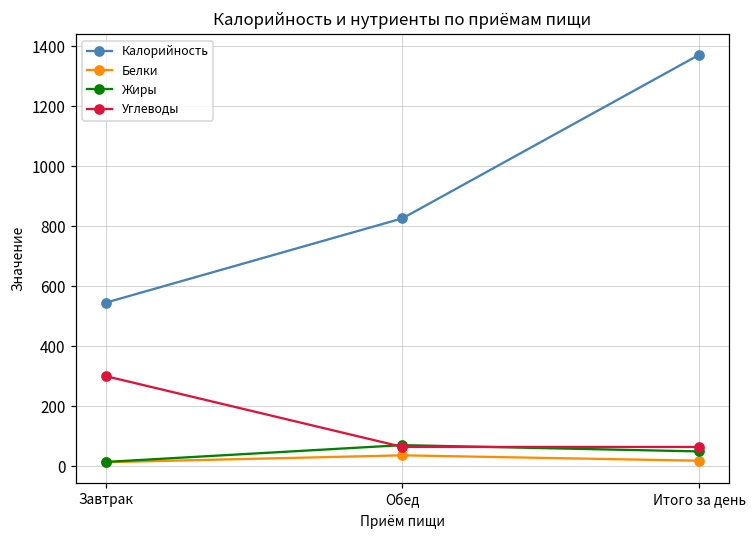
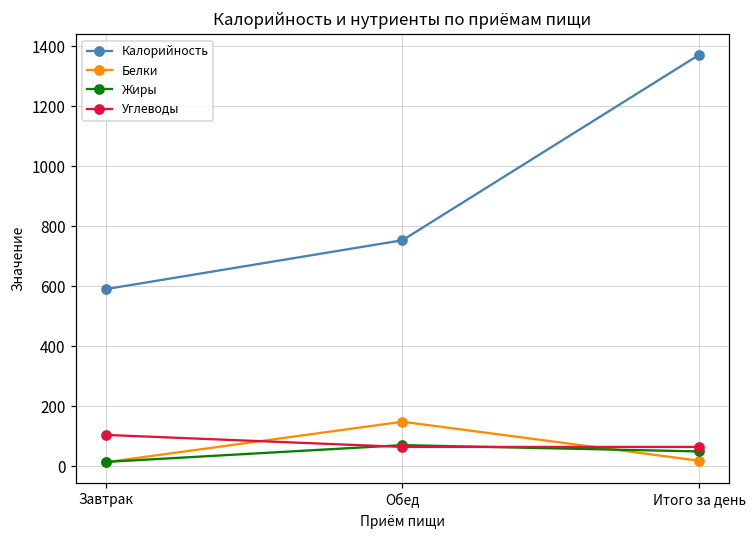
Калорийность, Завтрак: 550 -> 590
Углеводы, Завтрак: 300 -> 100
Калорийность, Обед: 830 -> 750
Белки, Обед: 40 -> 150
